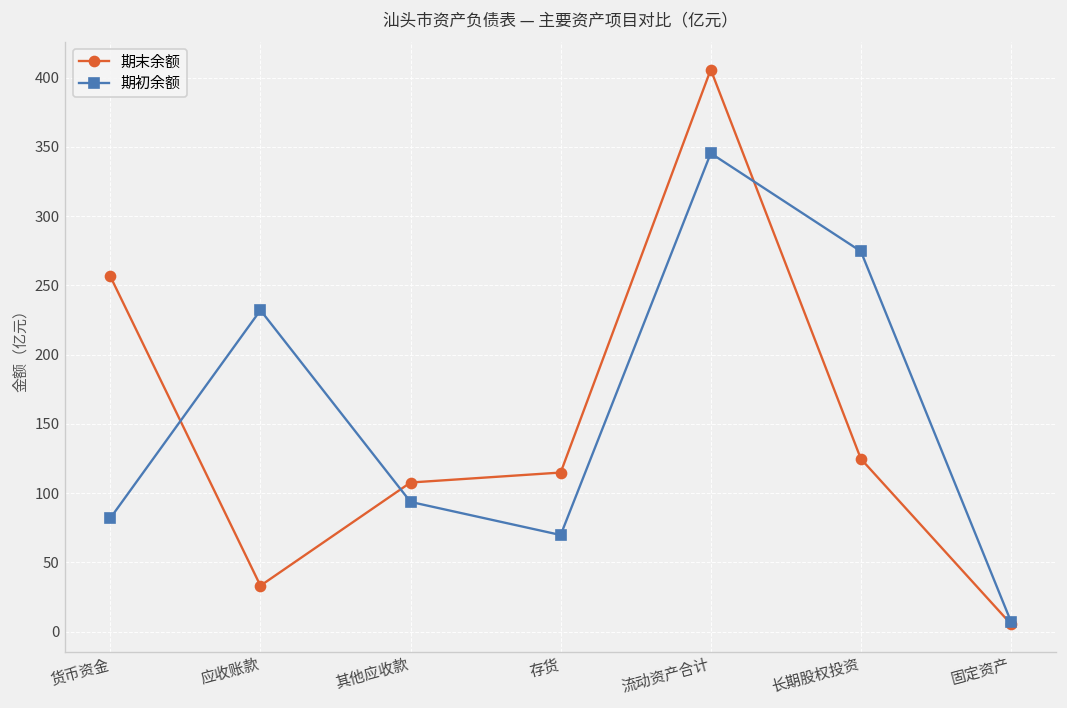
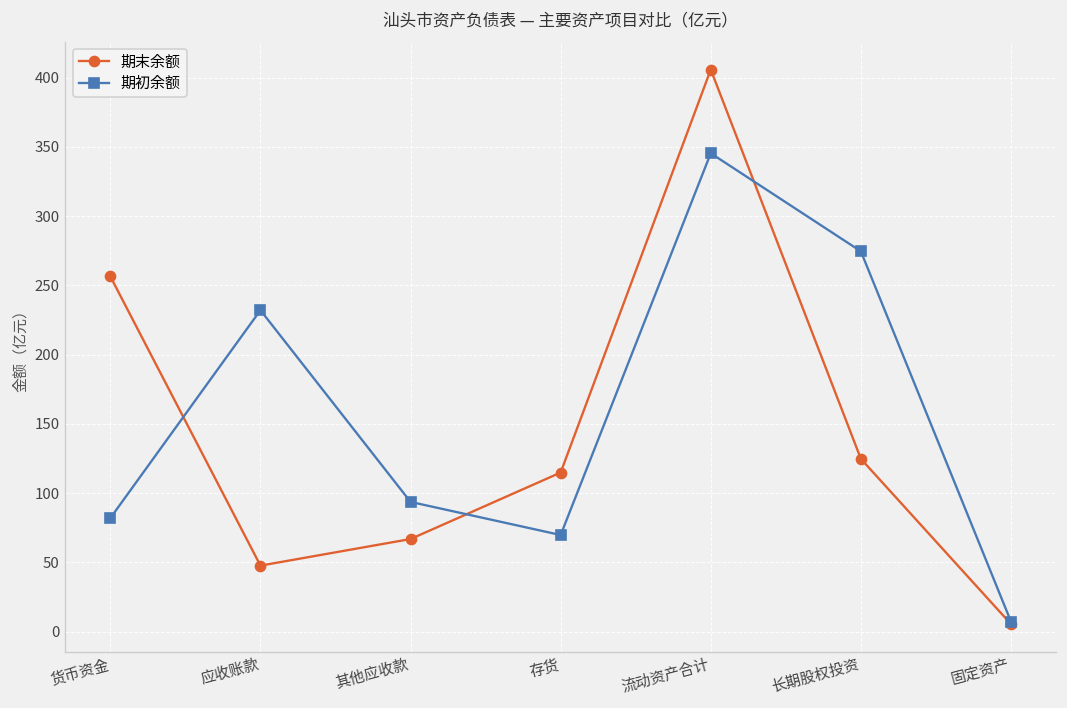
期末余额, 应收账款: 33 -> 48
期末余额, 其他应收款: 108 -> 67
